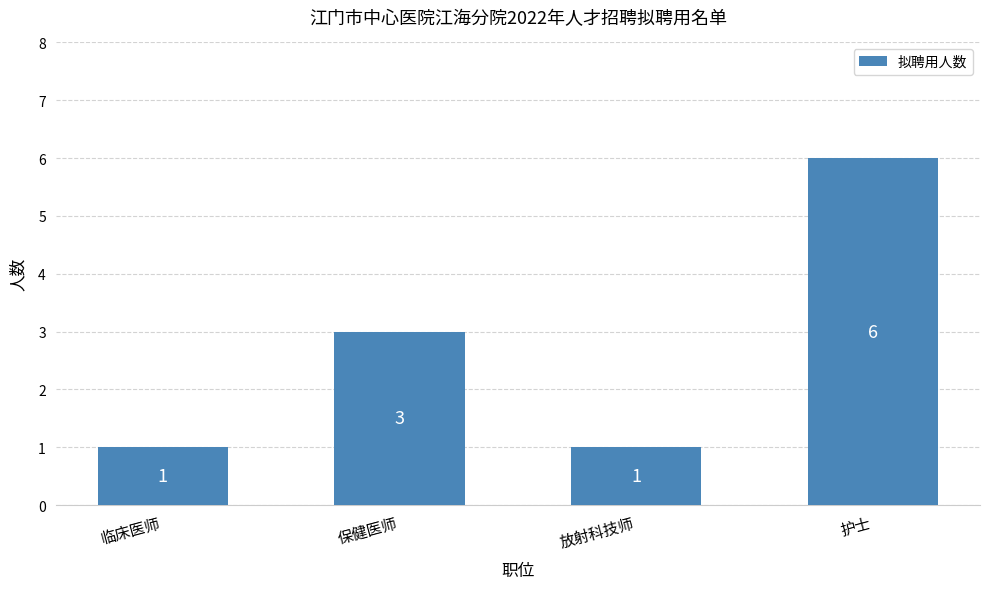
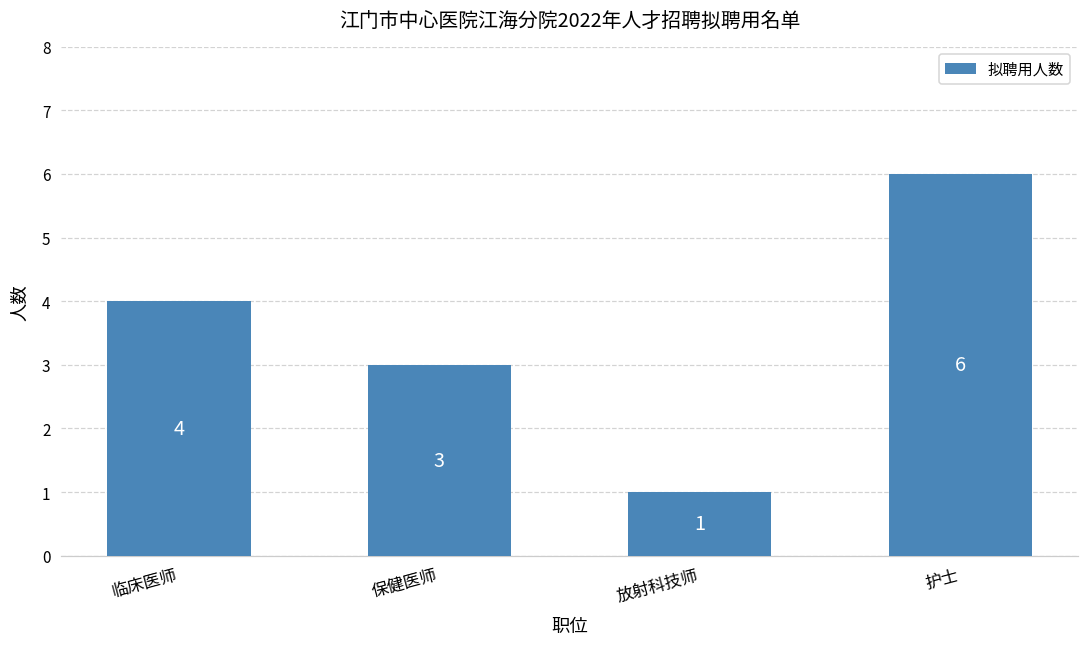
临床医师: 1 -> 4
